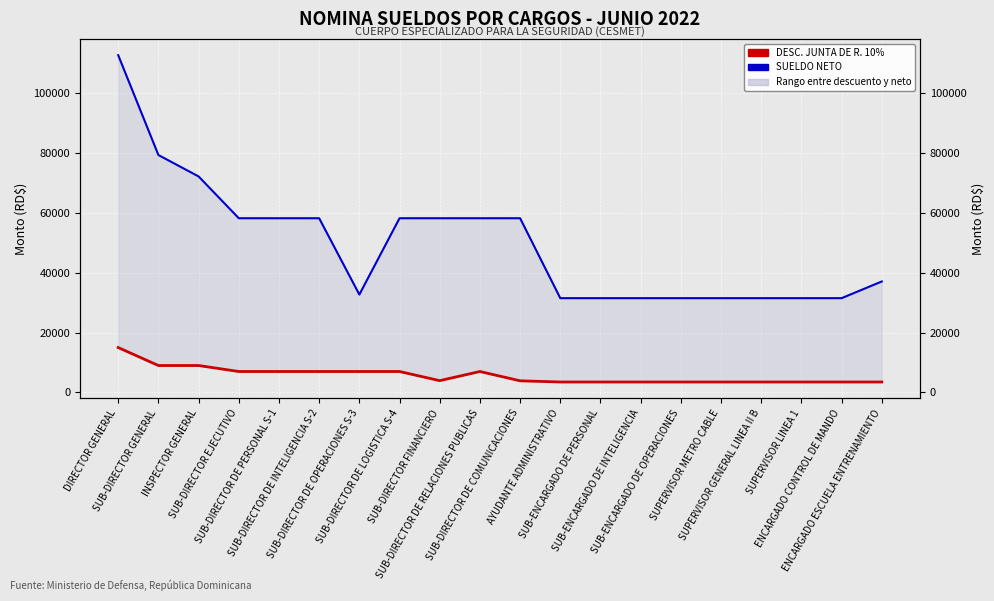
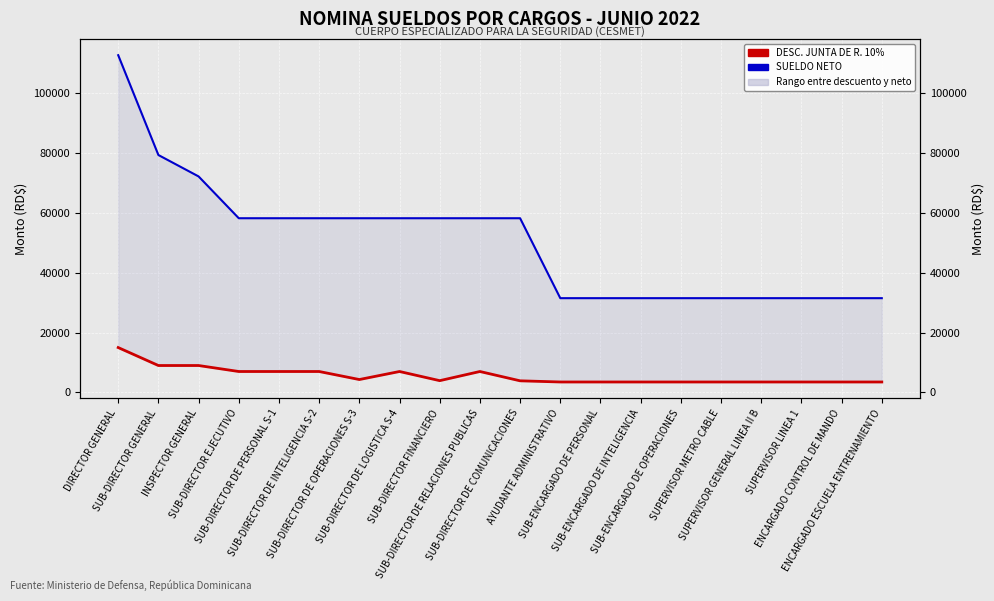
SUELDO NETO, SUB-DIRECTOR DE OPERACIONES S-3: 33000 -> 58000
DESC. JUNTA DE R. 10%, SUB-DIRECTOR DE OPERACIONES S-3: 7000 -> 4000
SUELDO NETO, ENCARGADO ESCUELA ENTRENAMIENTO: 37000 -> 32000
